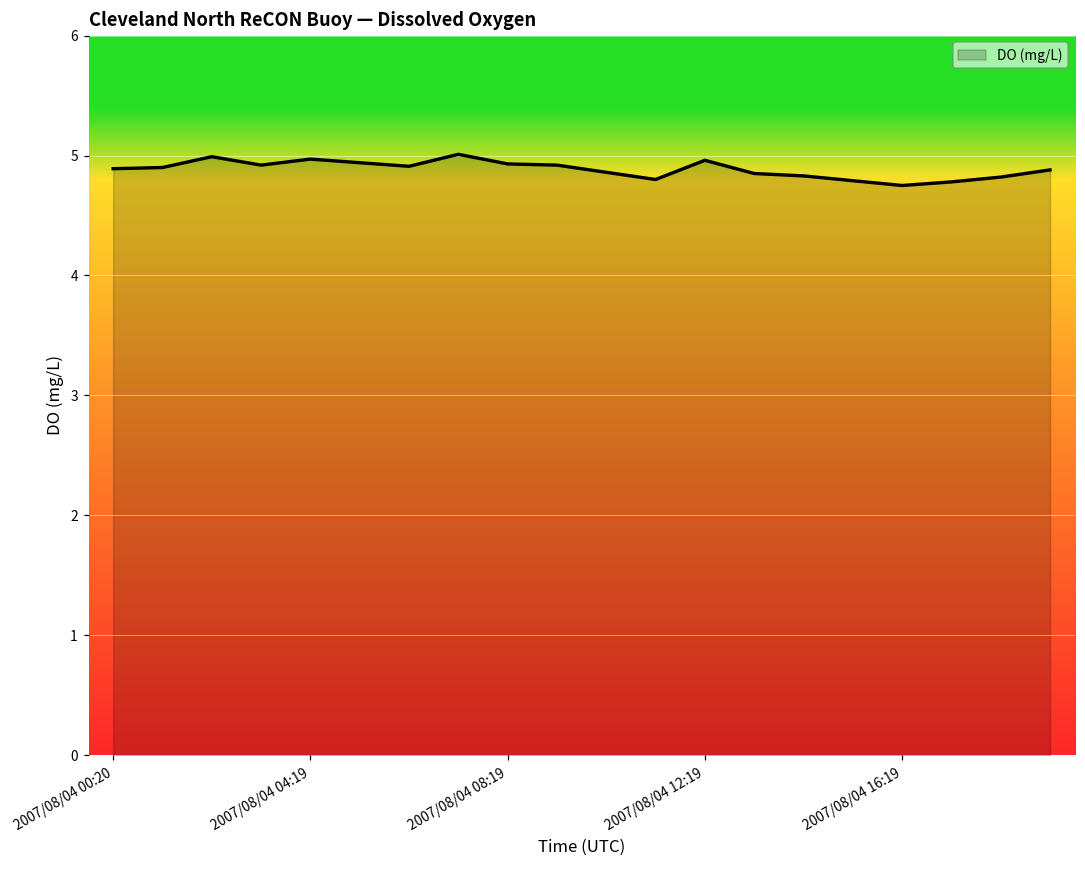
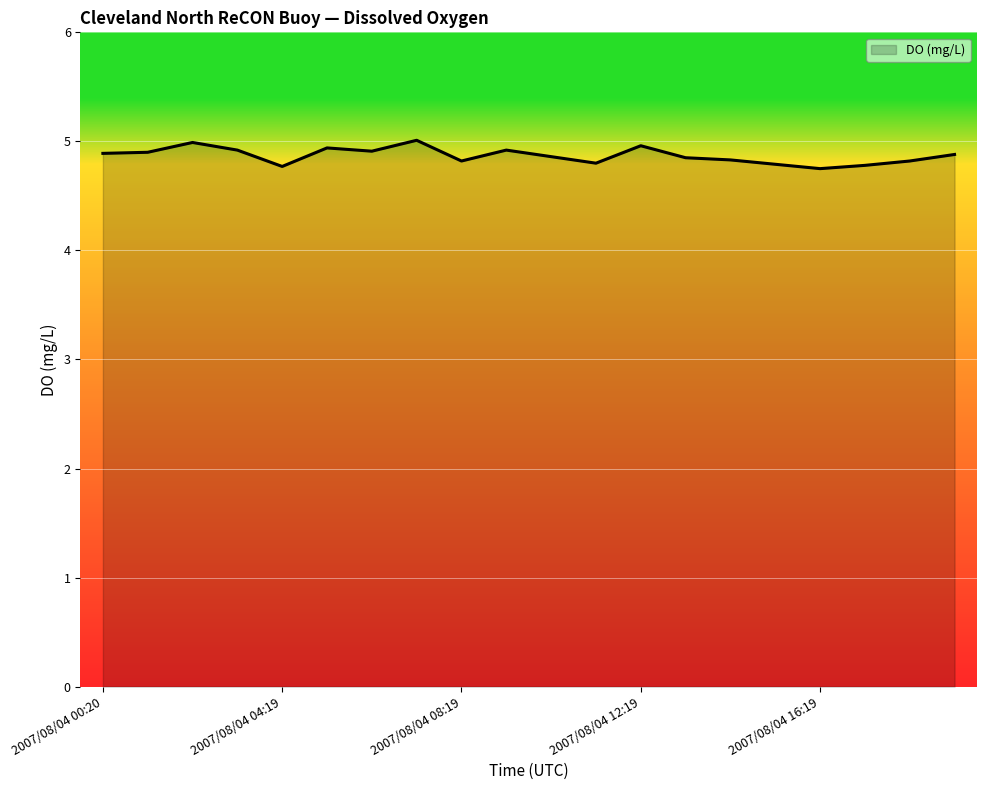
2007/08/04 04:19: 4.97 -> 4.77
2007/08/04 08:19: 4.93 -> 4.82
